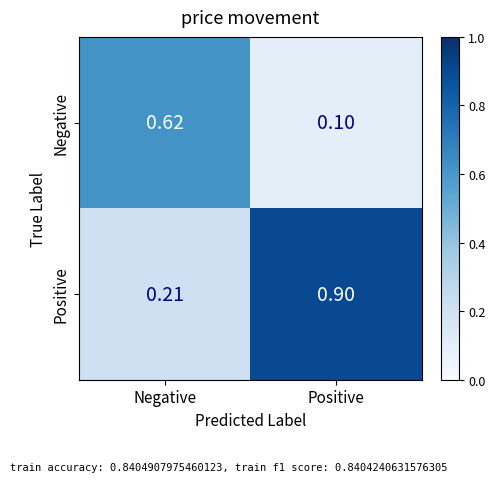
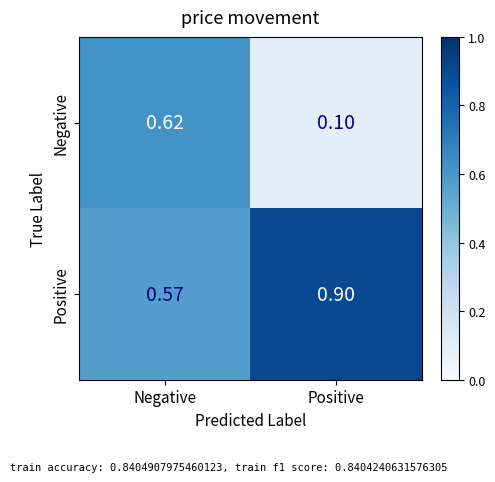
Positive, Negative: 0.21 -> 0.57
